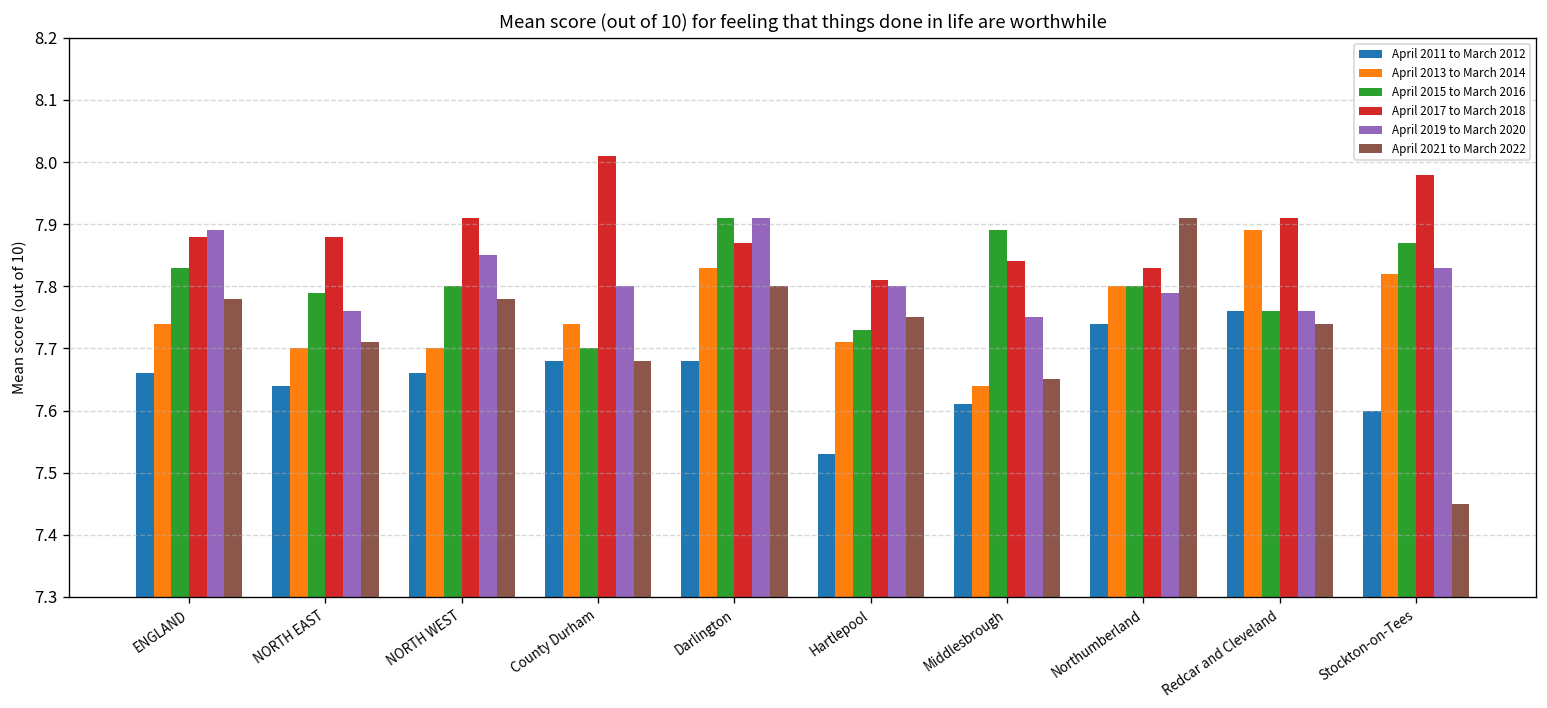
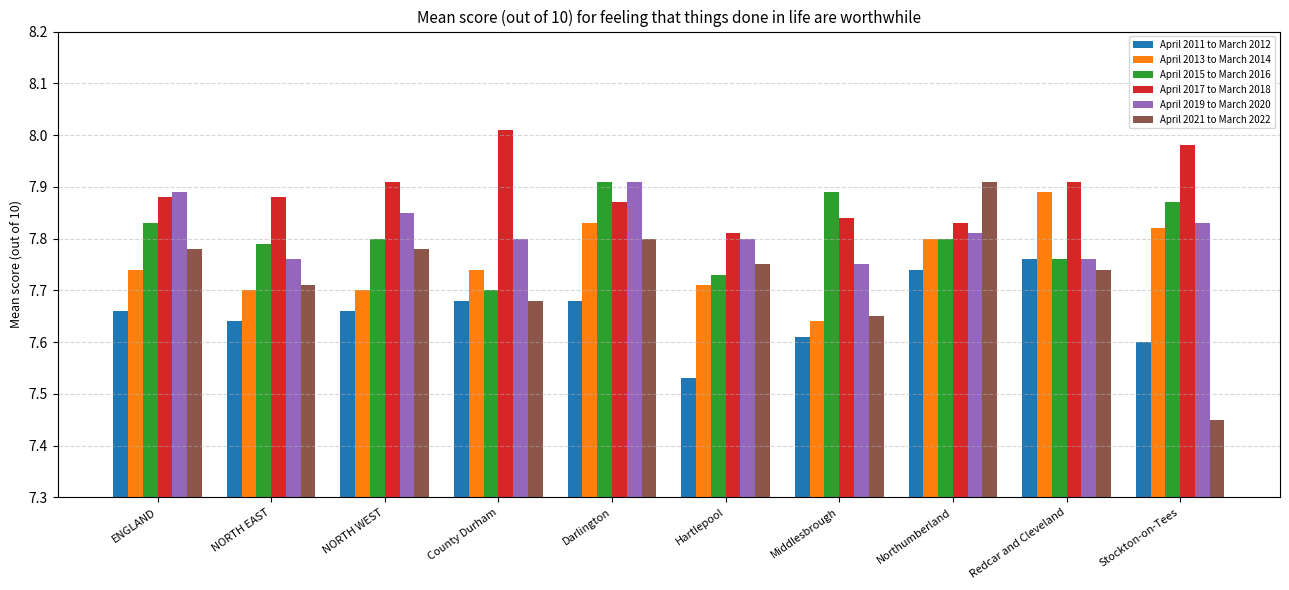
April 2019 to March 2020, Northumberland: 7.79 -> 7.81
